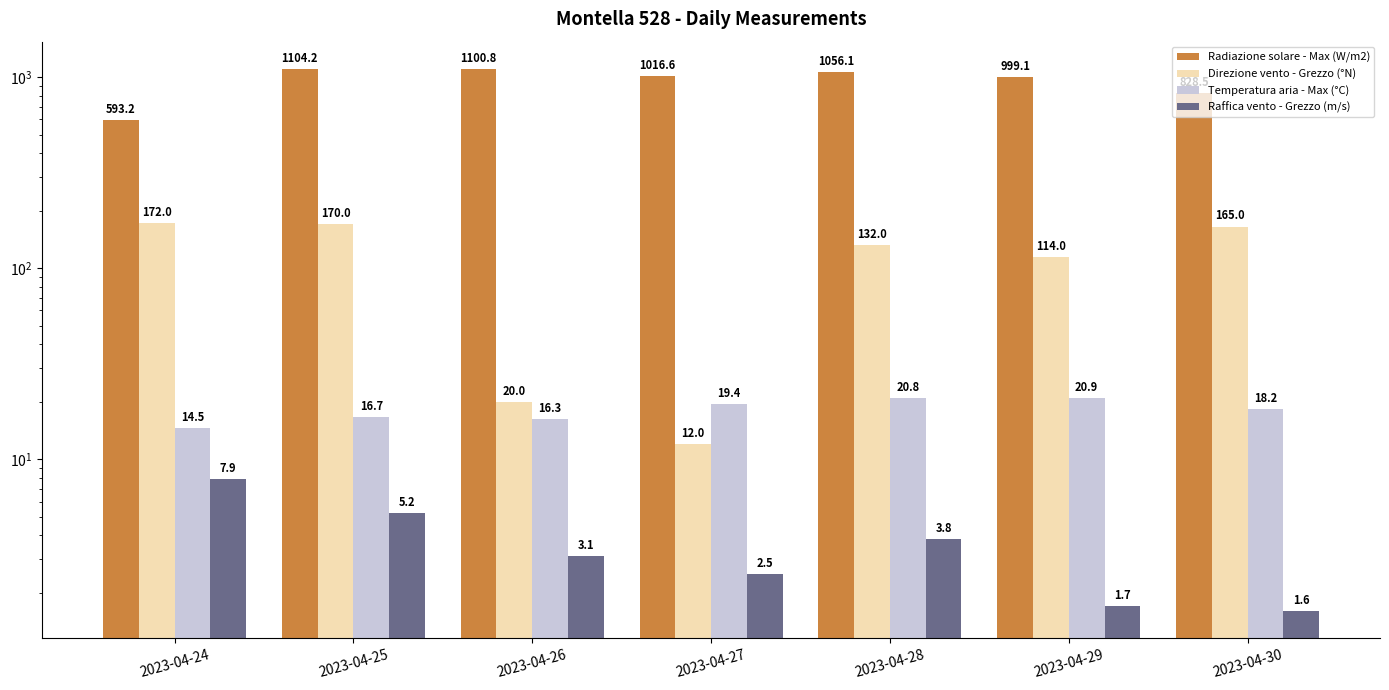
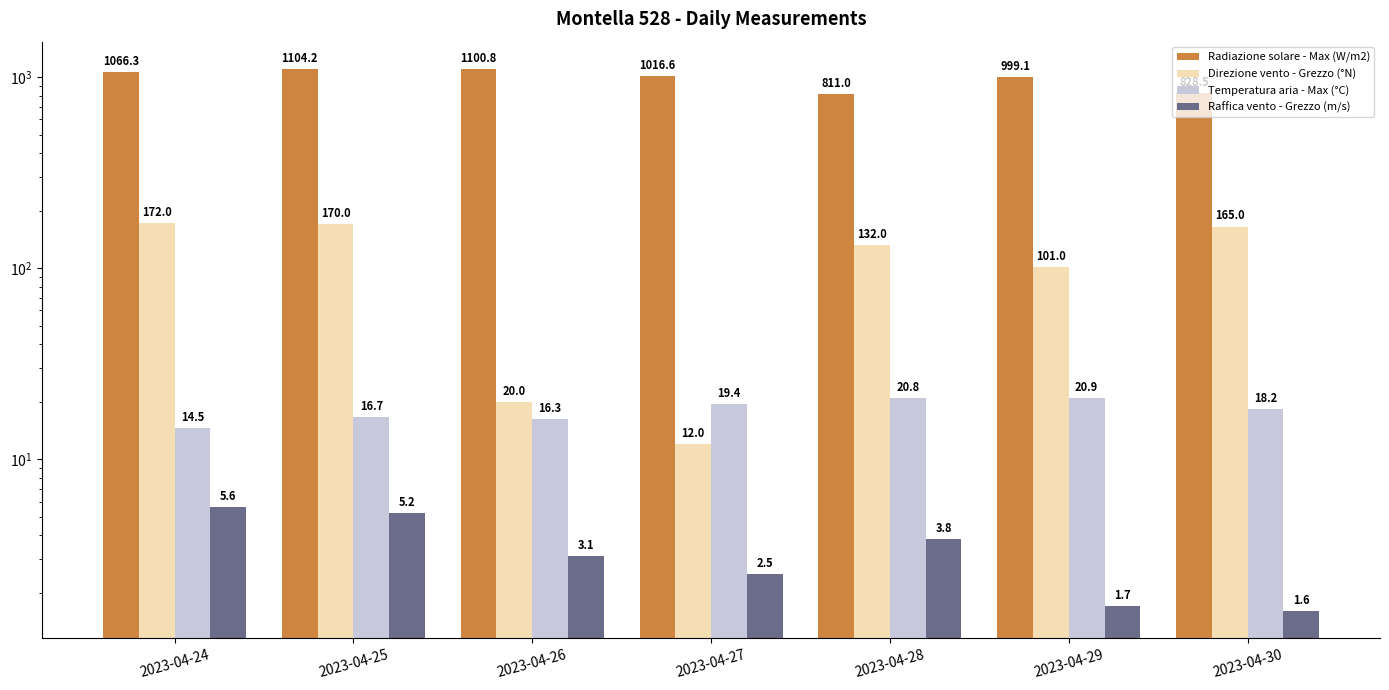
Radiazione solare - Max (W/m2), 2023-04-24: 593.2 -> 1066.3
Raffica vento - Grezzo (m/s), 2023-04-24: 7.9 -> 5.6
Radiazione solare - Max (W/m2), 2023-04-28: 1056.1 -> 811.0
Direzione vento - Grezzo (°N), 2023-04-29: 114.0 -> 101.0
